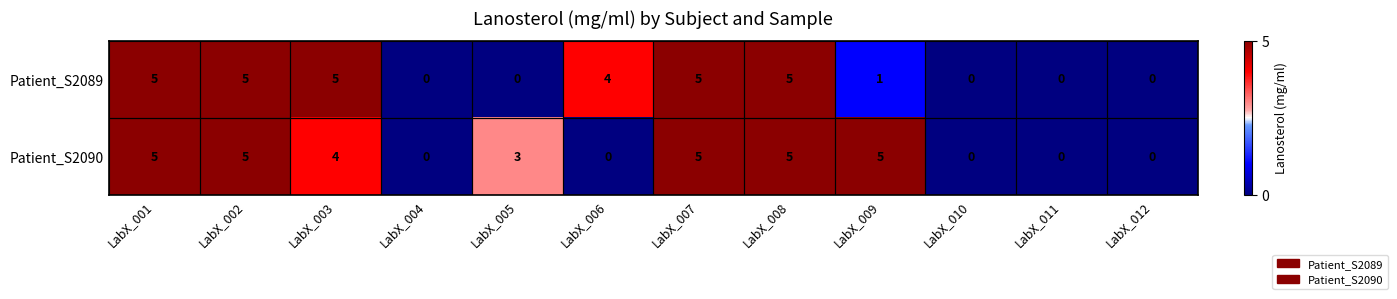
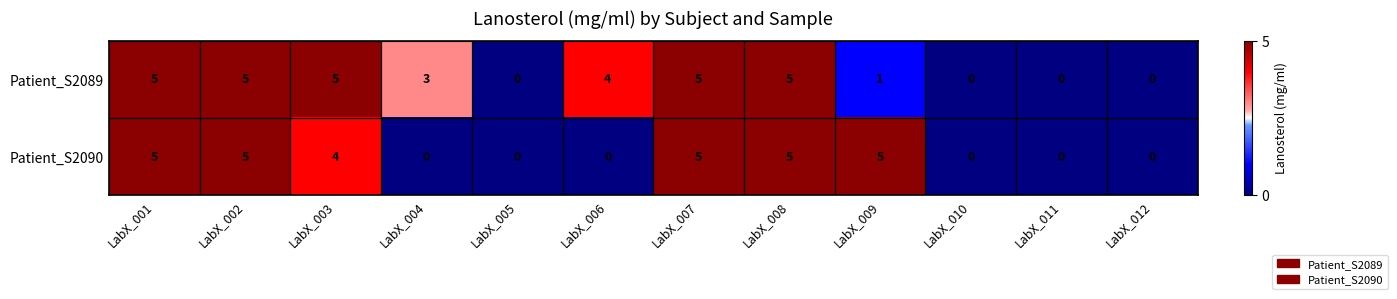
Patient_S2089, LabX_004: 0 -> 3
Patient_S2090, LabX_005: 3 -> 0
